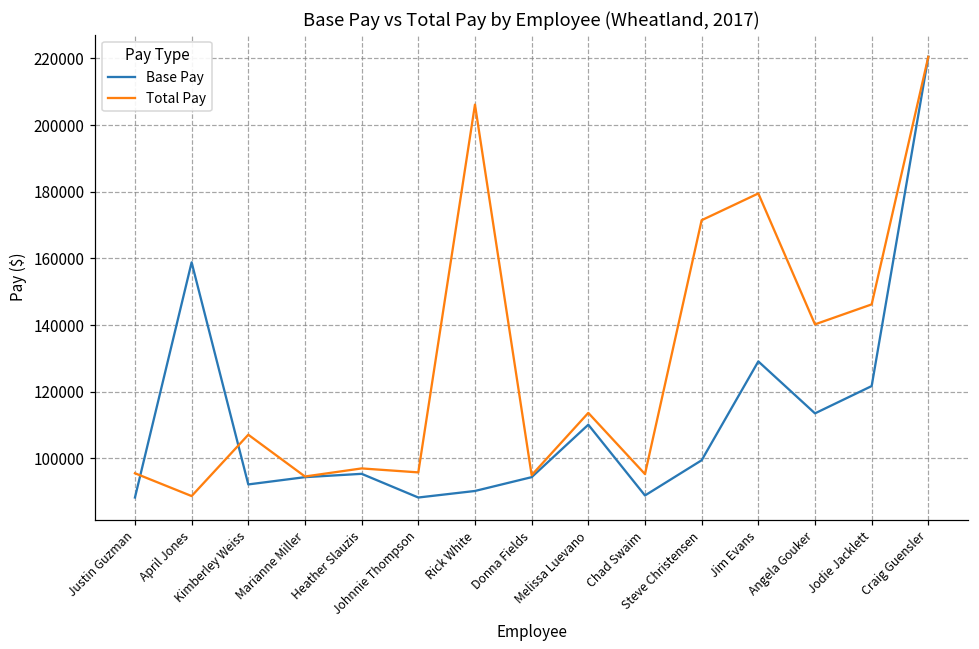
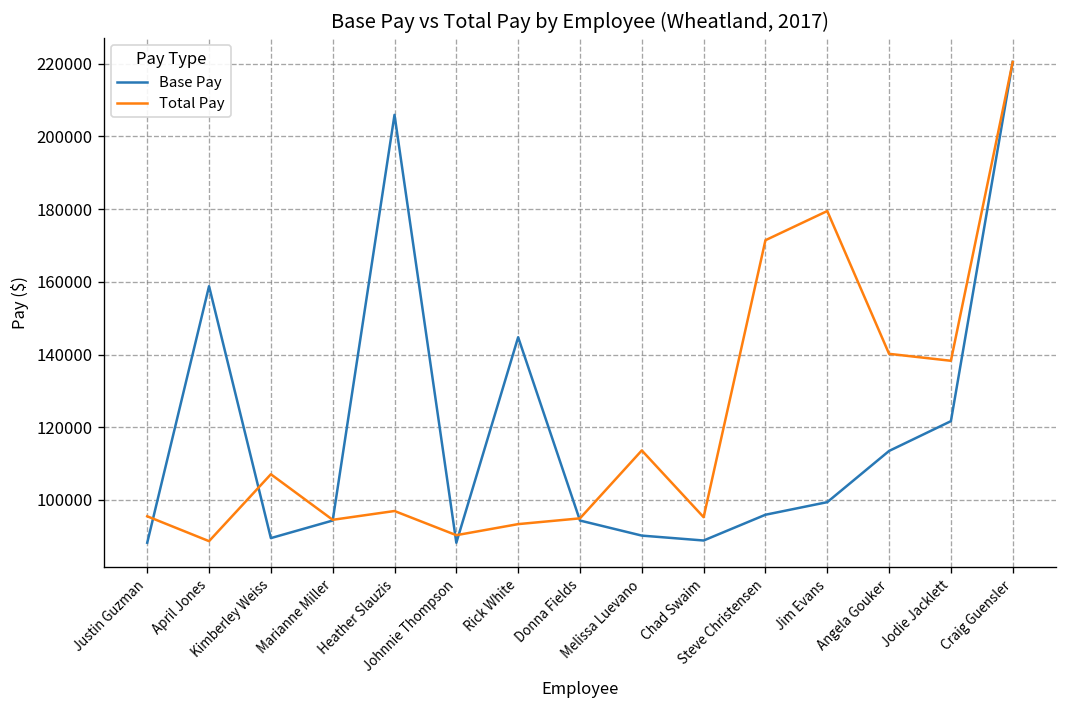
Base Pay, Kimberley Weiss: 92000 -> 90000
Base Pay, Heather Slauzis: 95000 -> 206000
Total Pay, Johnnie Thompson: 96000 -> 90000
Base Pay, Rick White: 90000 -> 145000
Total Pay, Rick White: 206000 -> 93000
Base Pay, Melissa Luevano: 110000 -> 90000
Base Pay, Steve Christensen: 99000 -> 96000
Base Pay, Jim Evans: 129000 -> 99000
Total Pay, Jodie Jacklett: 146000 -> 138000
